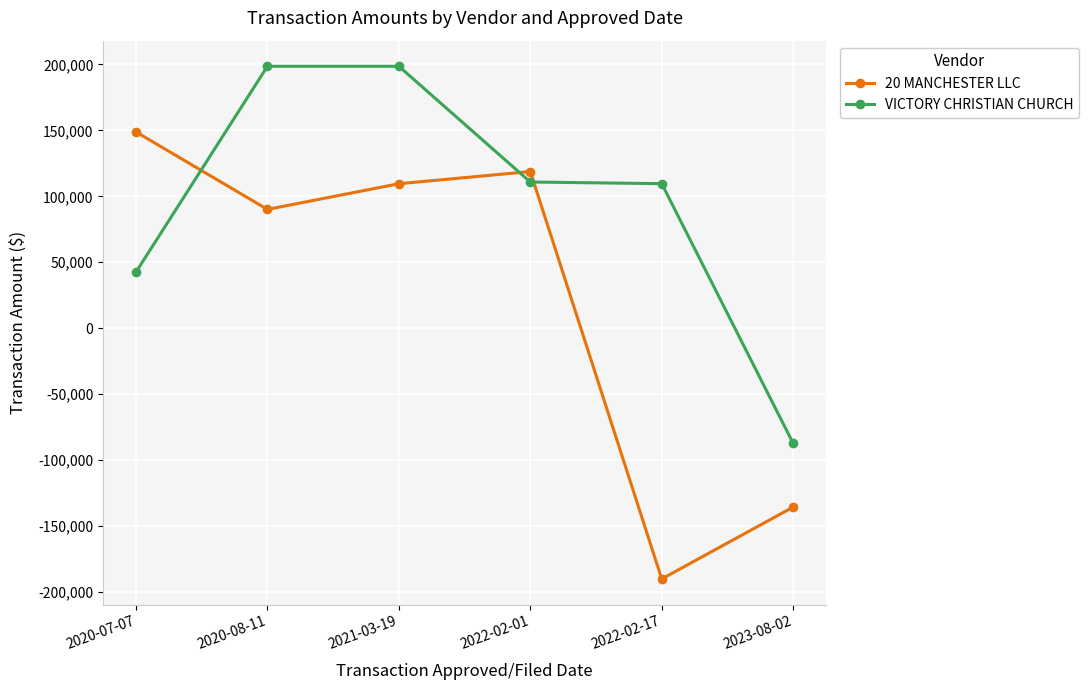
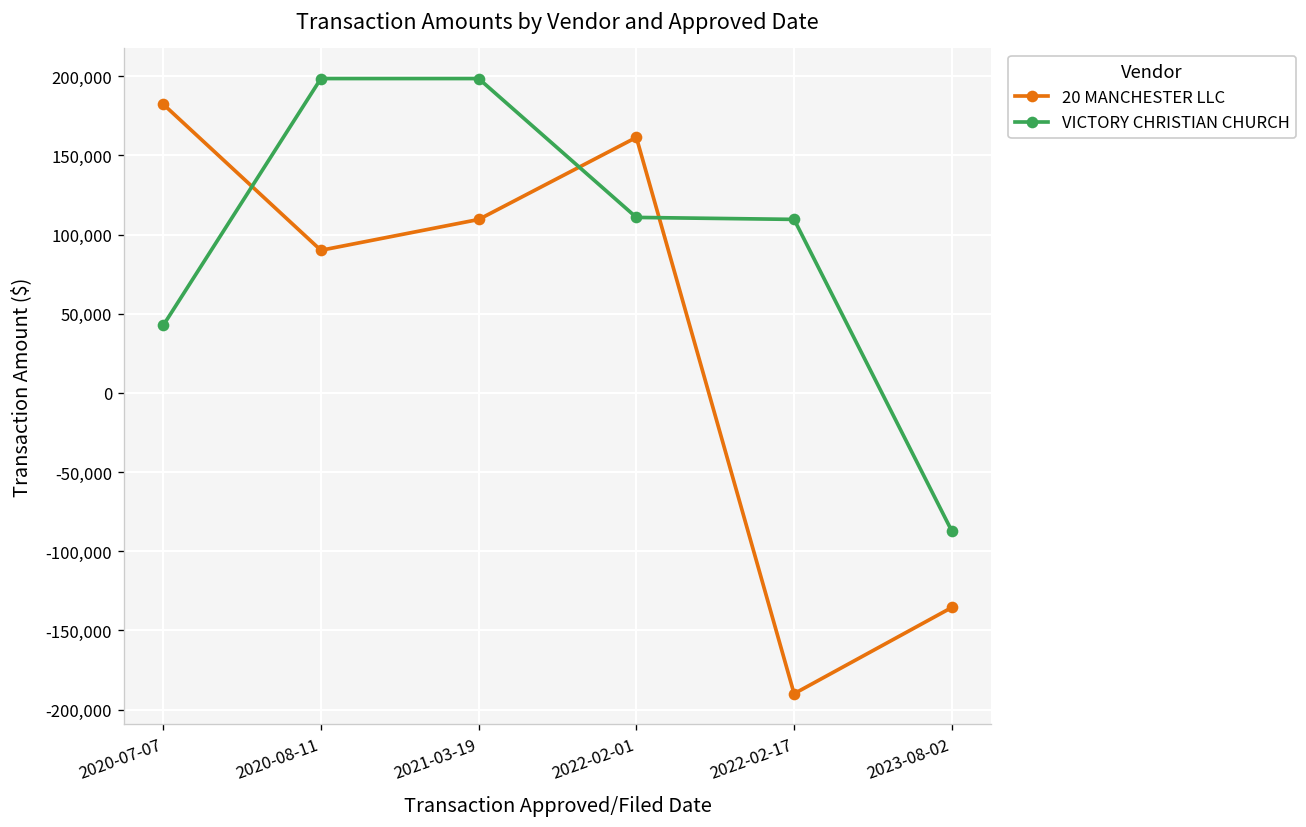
20 MANCHESTER LLC, 2020-07-07: 149,000 -> 182,000
20 MANCHESTER LLC, 2022-02-01: 119,000 -> 161,000
